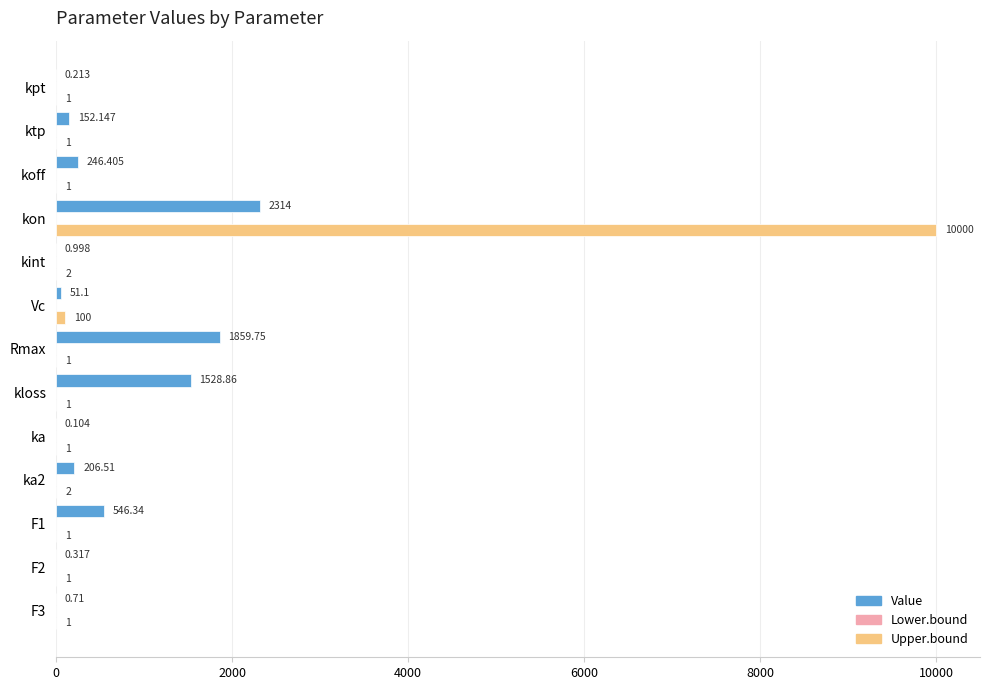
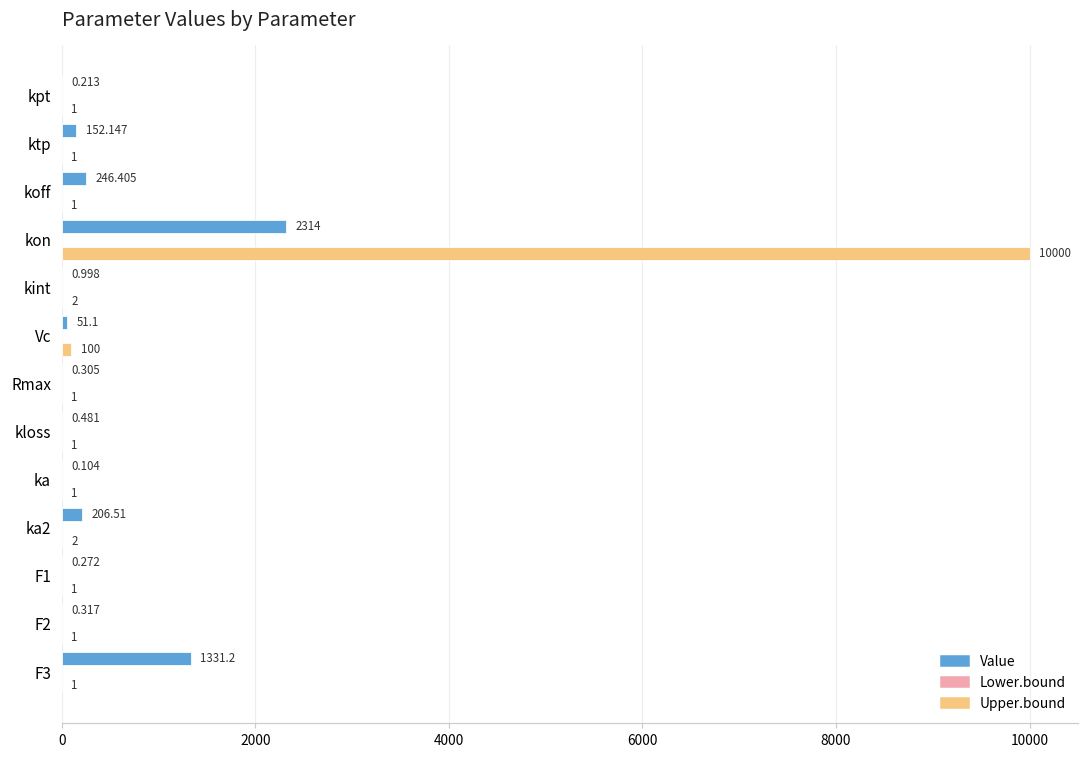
Value, Rmax: 1859.75 -> 0.305
Value, kloss: 1528.86 -> 0.481
Value, F1: 546.34 -> 0.272
Value, F3: 0.71 -> 1331.2
